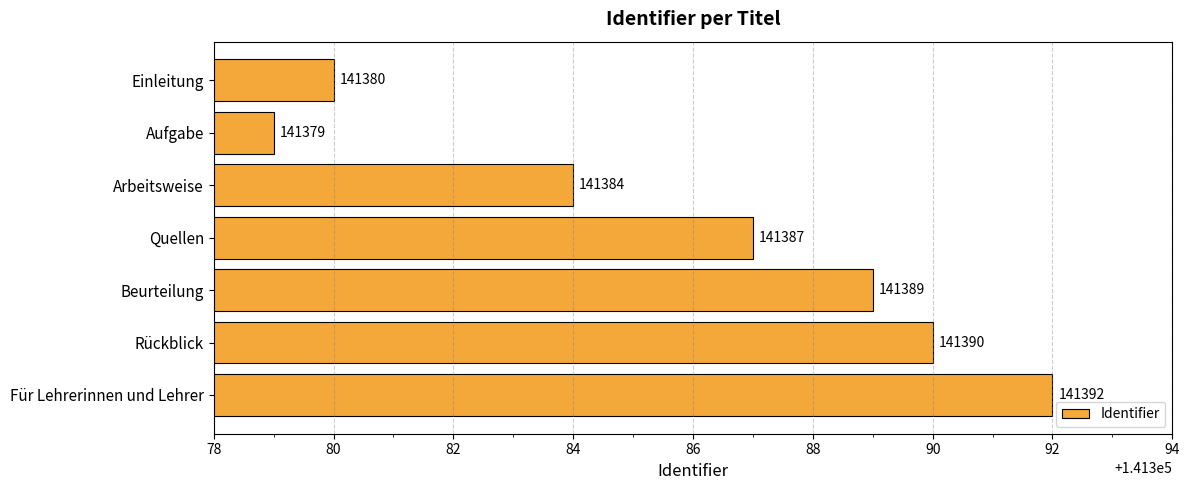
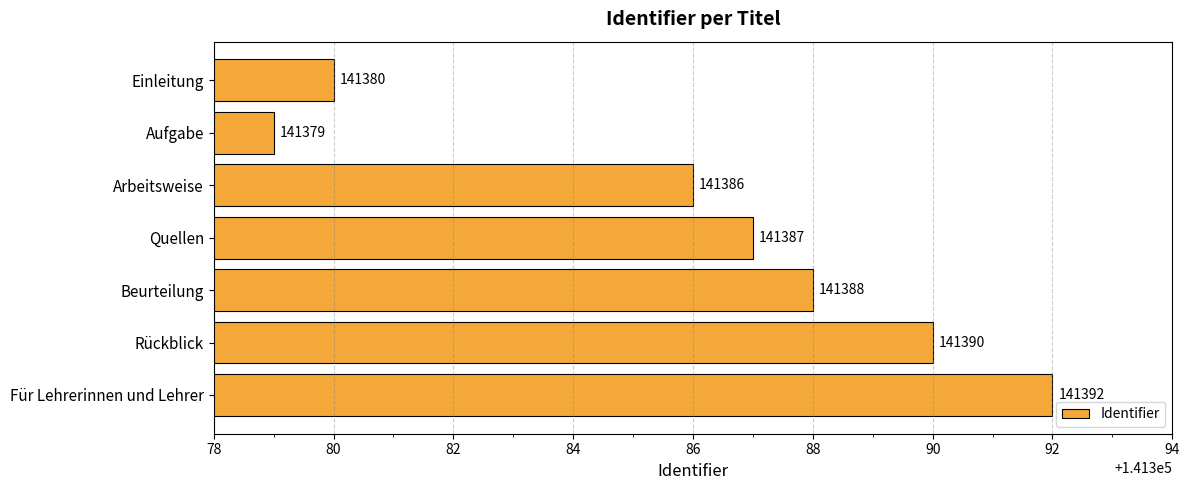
Arbeitsweise: 141384 -> 141386
Beurteilung: 141389 -> 141388
